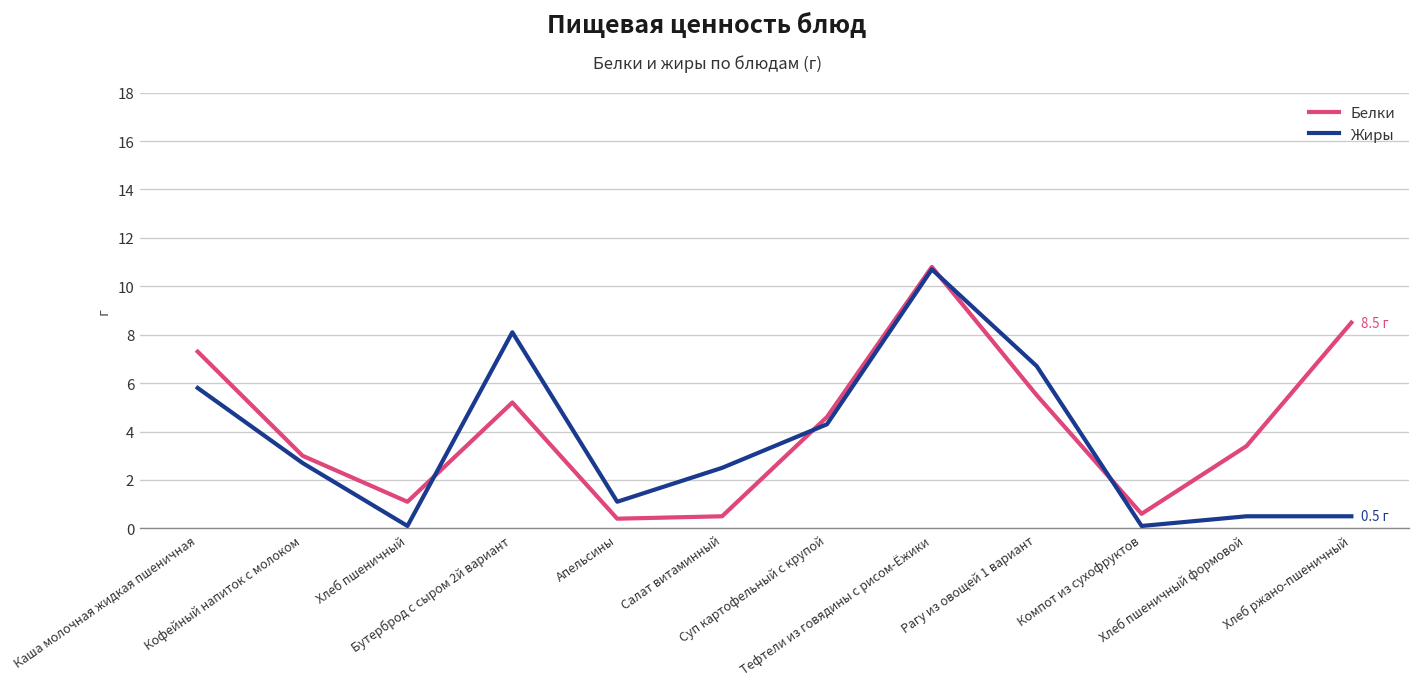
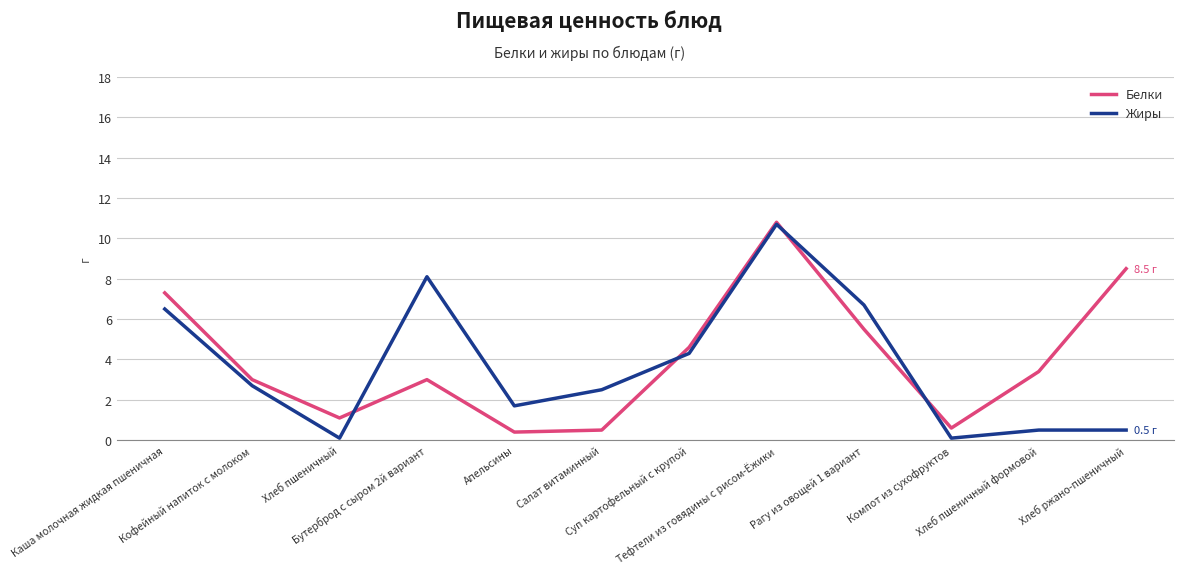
Жиры, Каша молочная жидкая пшеничная: 5.8 -> 6.5
Белки, Бутерброд с сыром 2й вариант: 5.2 -> 3.0
Жиры, Апельсины: 1.1 -> 1.7
